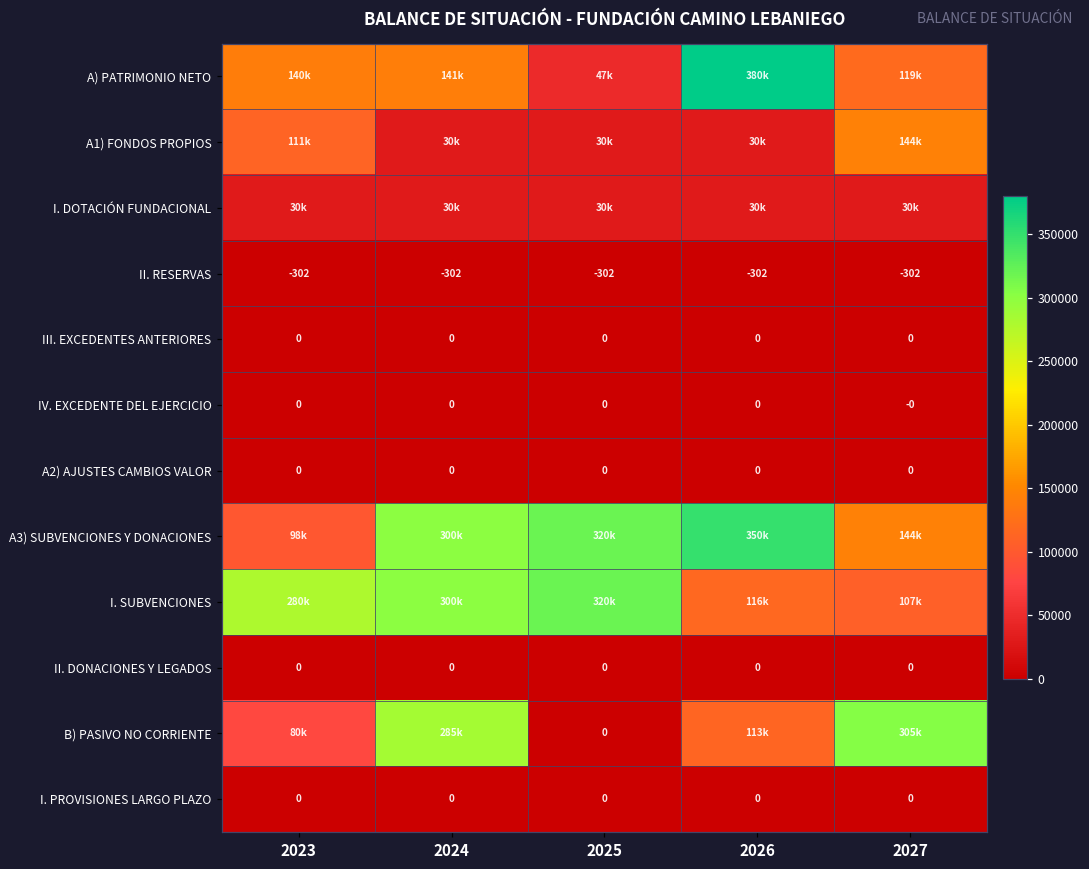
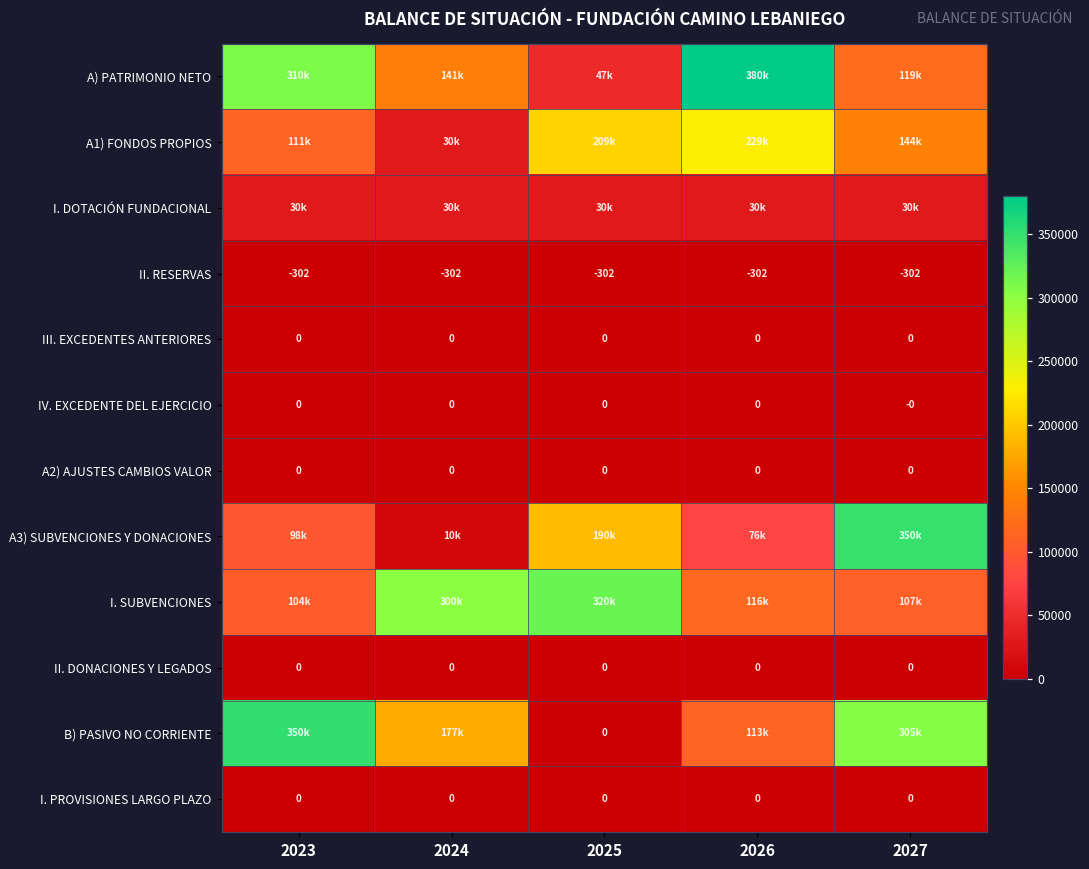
A) PATRIMONIO NETO, 2023: 140k -> 310k
A1) FONDOS PROPIOS, 2025: 30k -> 209k
A1) FONDOS PROPIOS, 2026: 30k -> 229k
A3) SUBVENCIONES Y DONACIONES, 2024: 300k -> 10k
A3) SUBVENCIONES Y DONACIONES, 2025: 320k -> 190k
A3) SUBVENCIONES Y DONACIONES, 2026: 350k -> 76k
A3) SUBVENCIONES Y DONACIONES, 2027: 144k -> 350k
I. SUBVENCIONES, 2023: 280k -> 104k
B) PASIVO NO CORRIENTE, 2023: 80k -> 350k
B) PASIVO NO CORRIENTE, 2024: 285k -> 177k
